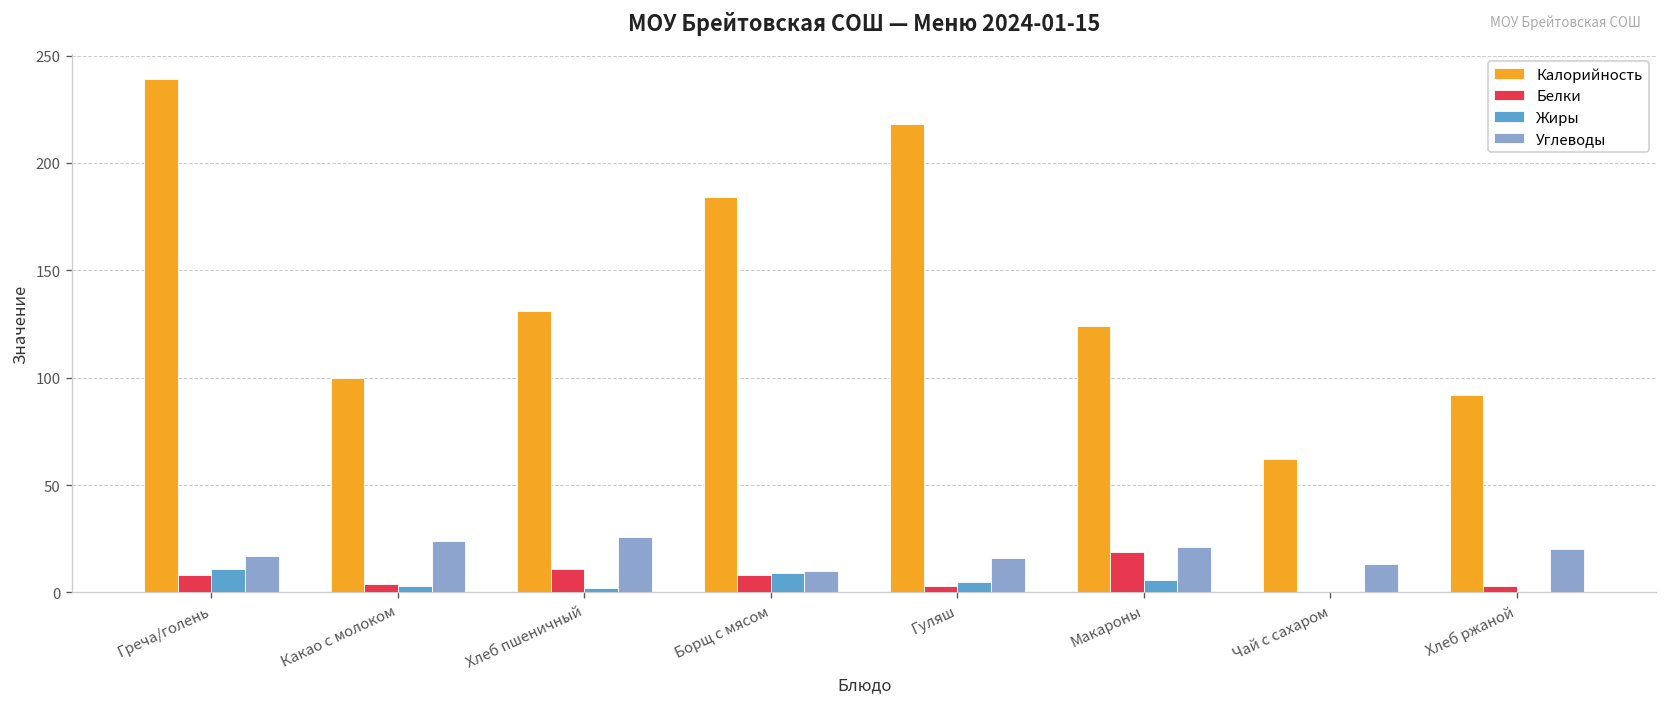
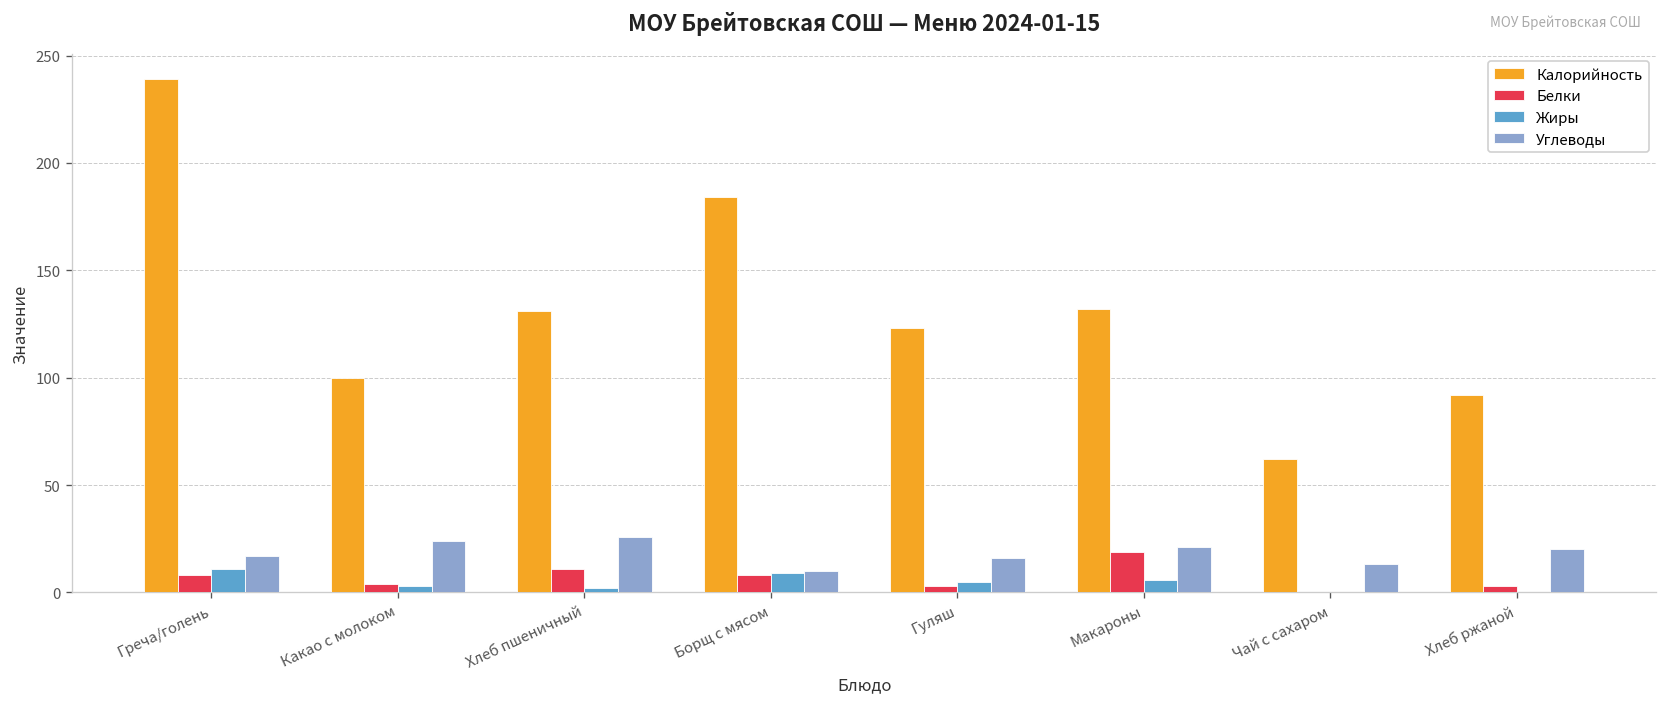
Калорийность, Гуляш: 218 -> 123
Калорийность, Макароны: 124 -> 132
